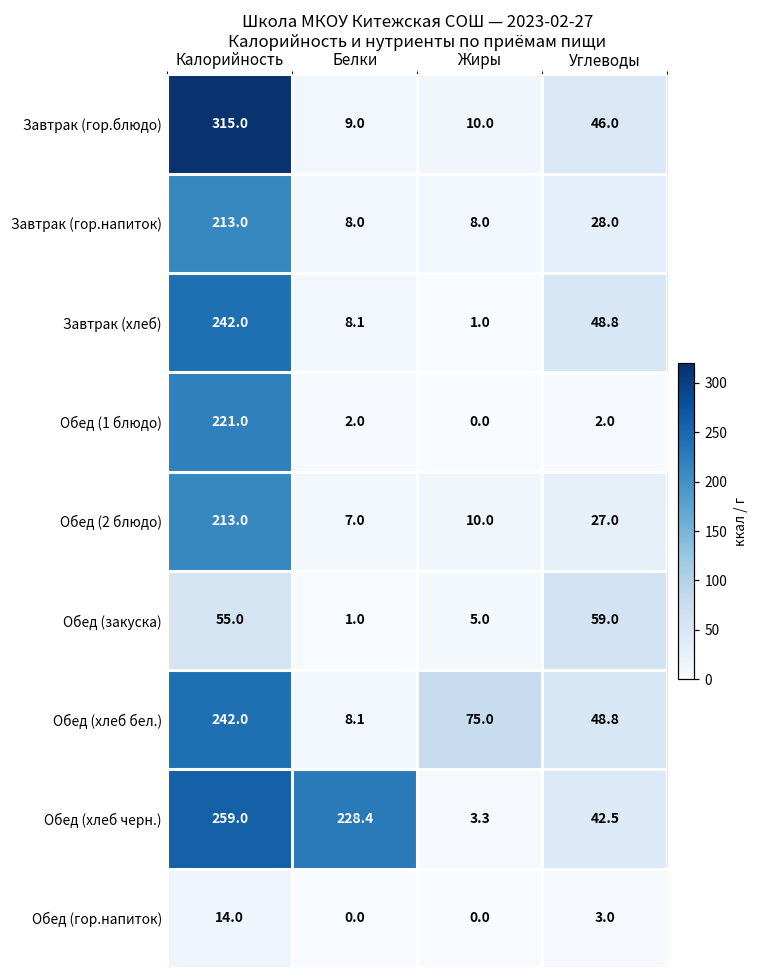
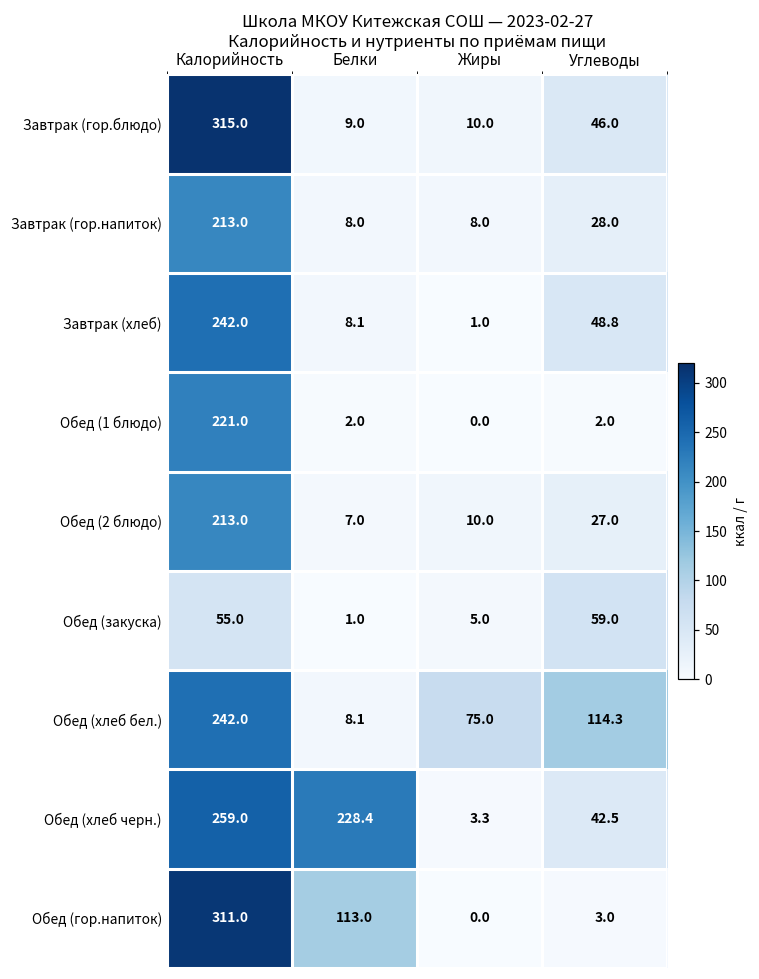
Обед (хлеб бел.), Углеводы: 48.8 -> 114.3
Обед (гор.напиток), Калорийность: 14.0 -> 311.0
Обед (гор.напиток), Белки: 0.0 -> 113.0
